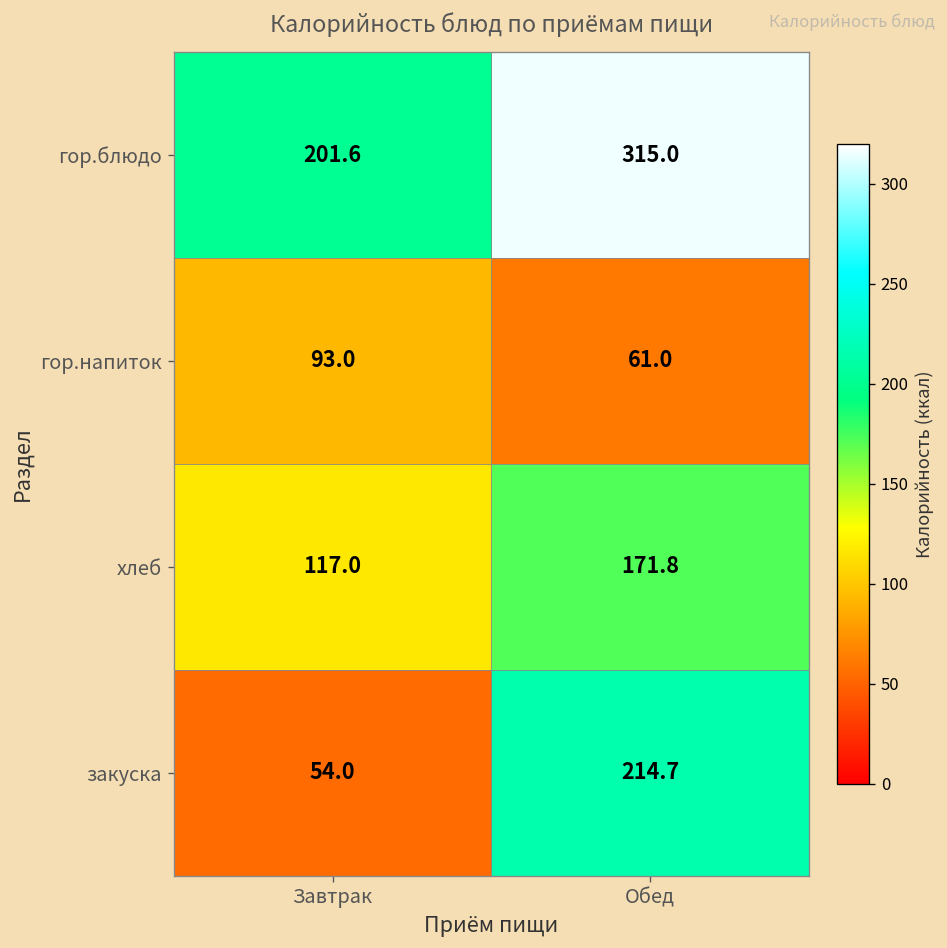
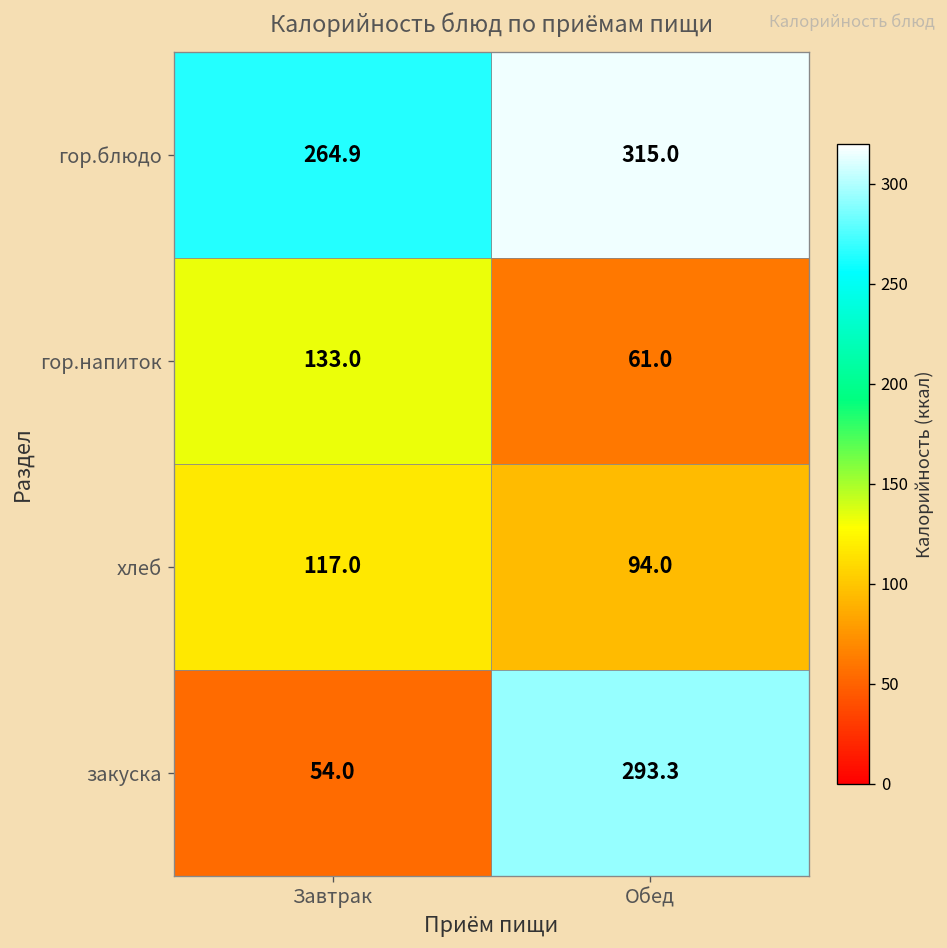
гор.блюдо, Завтрак: 201.6 -> 264.9
гор.напиток, Завтрак: 93.0 -> 133.0
хлеб, Обед: 171.8 -> 94.0
закуска, Обед: 214.7 -> 293.3
